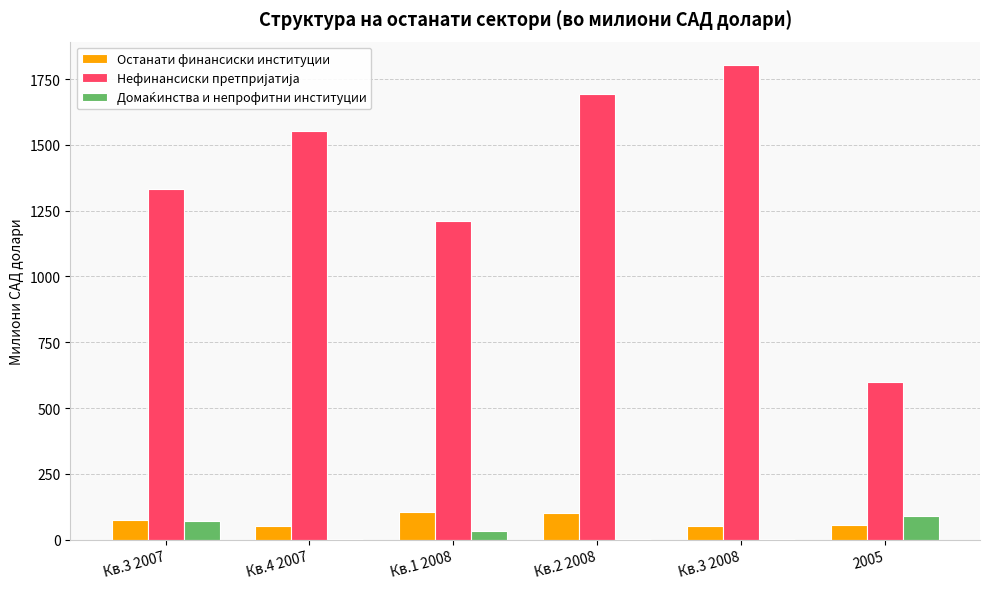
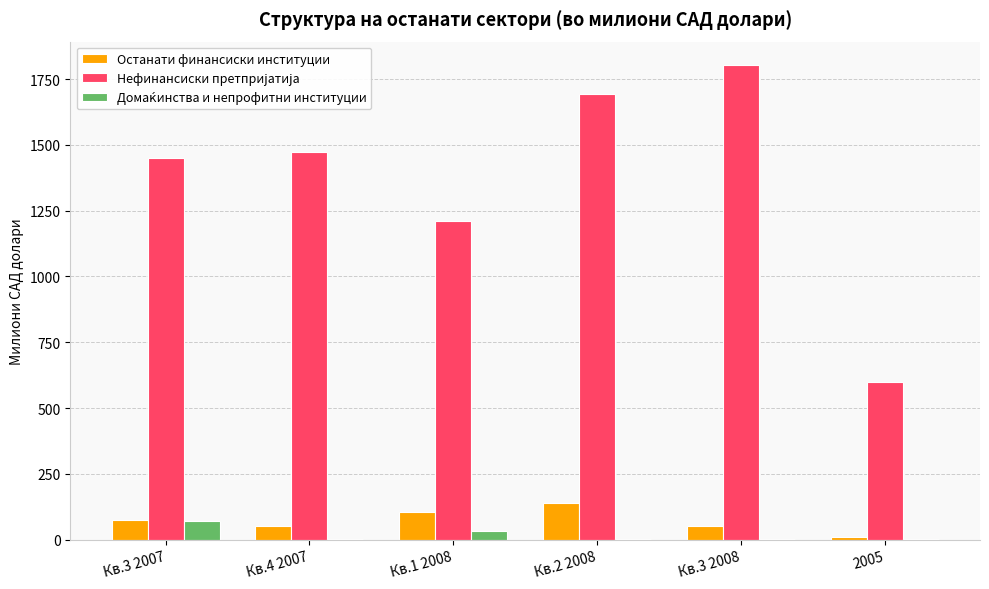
Нефинансиски претпријатија, Кв.3 2007: 1330 -> 1450
Нефинансиски претпријатија, Кв.4 2007: 1550 -> 1470
Останати финансиски институции, Кв.2 2008: 100 -> 140
Останати финансиски институции, 2005: 50 -> 10
Домаќинства и непрофитни институции, 2005: 90 -> 0
